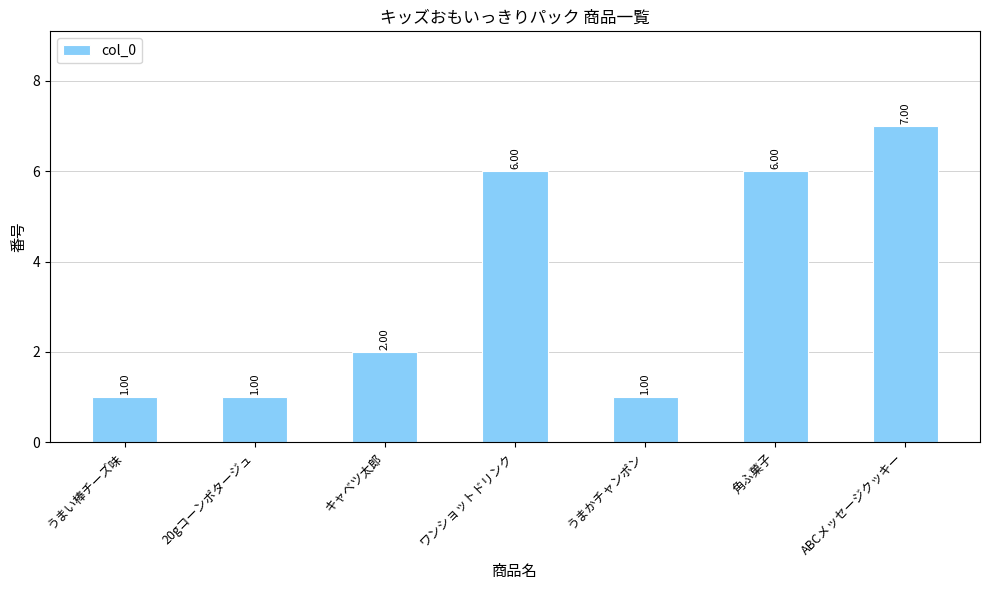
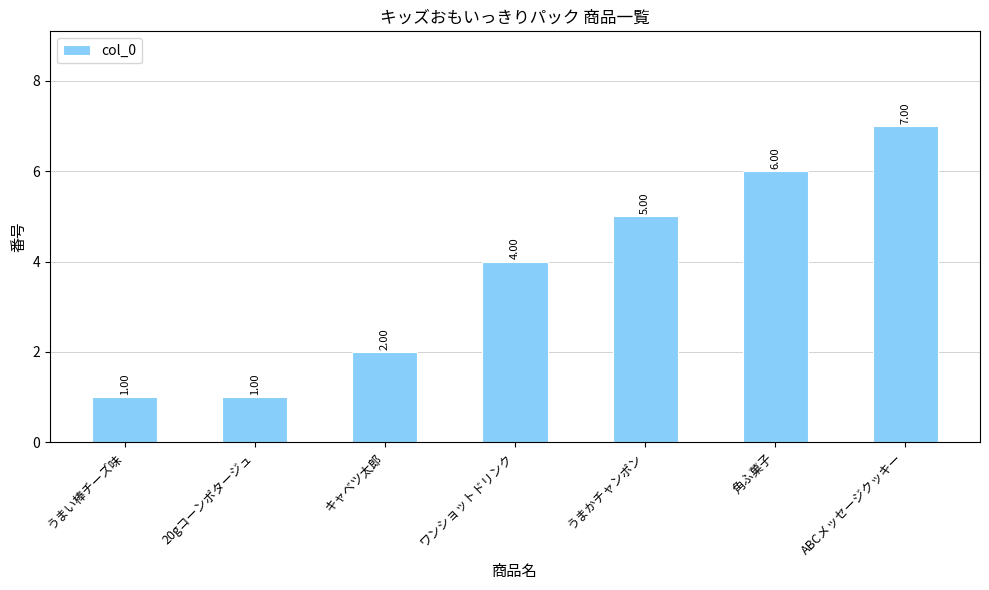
ワンショットドリンク: 6.00 -> 4.00
うまかチャンポン: 1.00 -> 5.00
